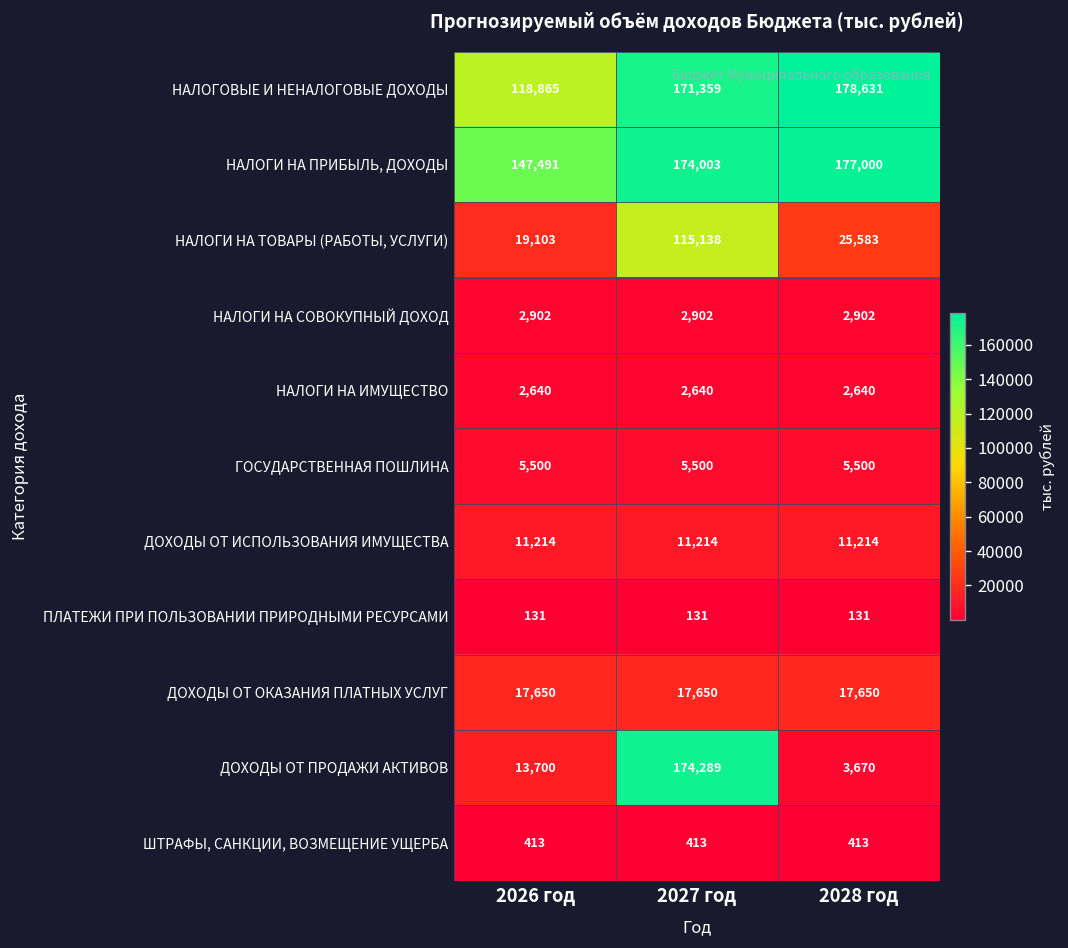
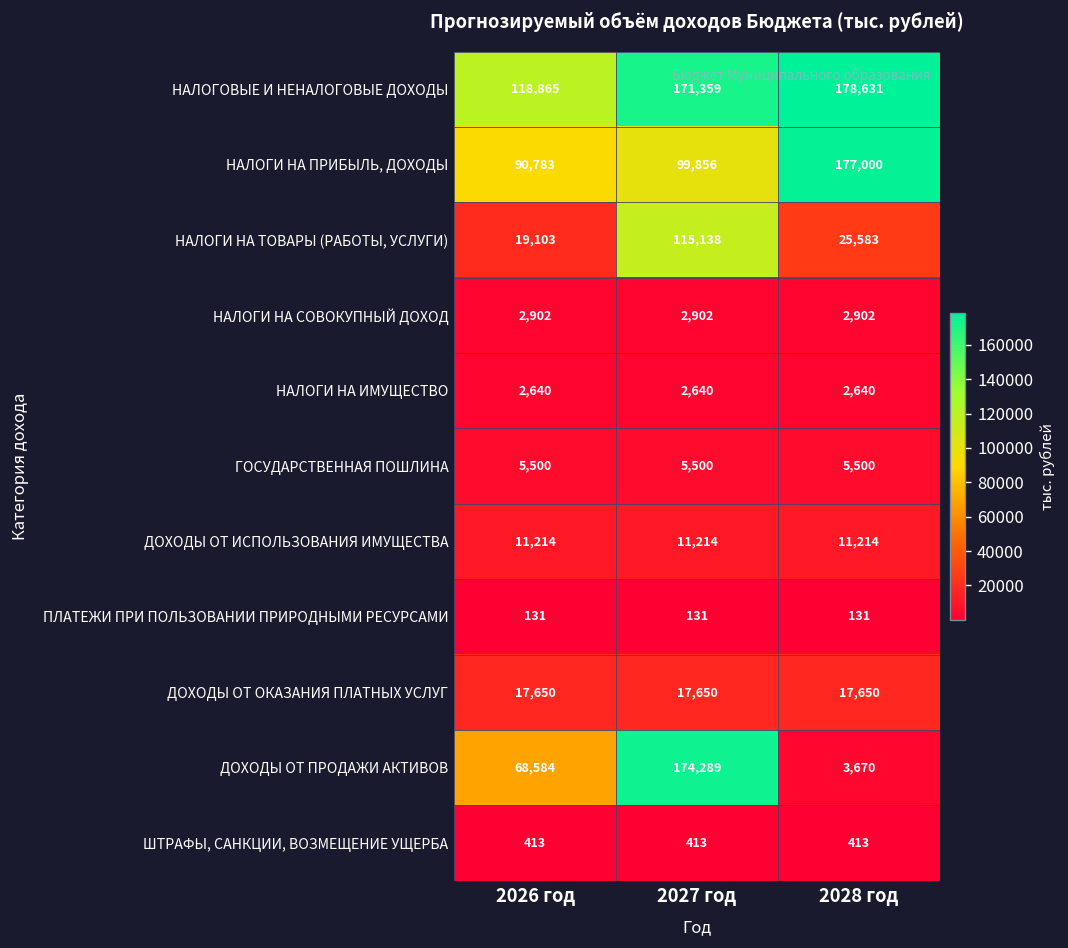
НАЛОГИ НА ПРИБЫЛЬ, ДОХОДЫ, 2026 год: 147,491 -> 90,783
НАЛОГИ НА ПРИБЫЛЬ, ДОХОДЫ, 2027 год: 174,003 -> 99,856
ДОХОДЫ ОТ ПРОДАЖИ АКТИВОВ, 2026 год: 13,700 -> 68,584
